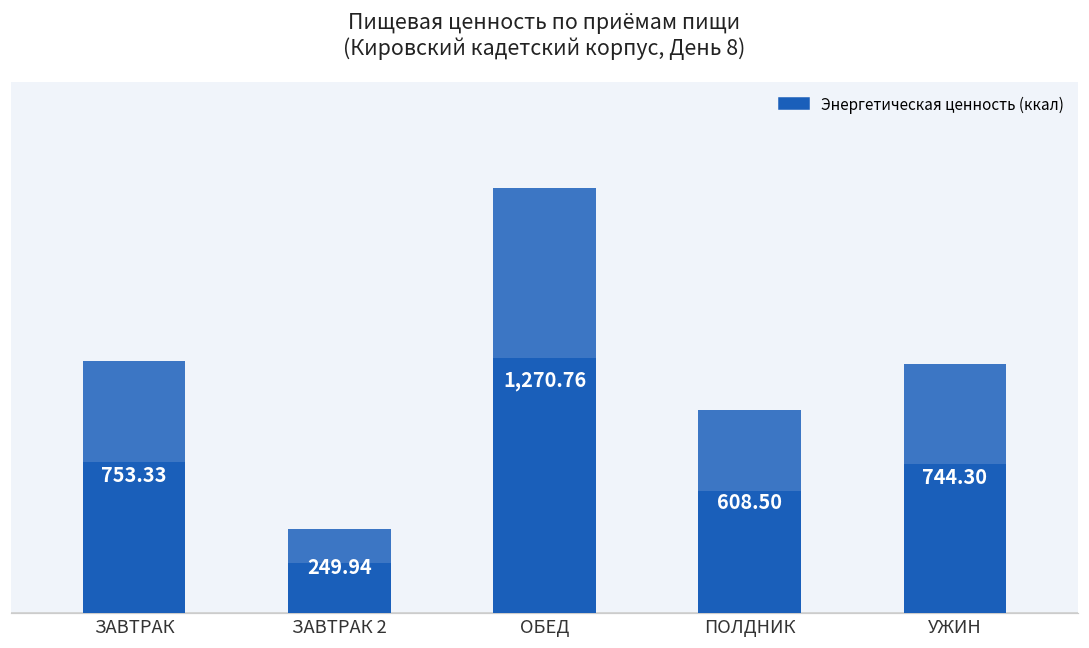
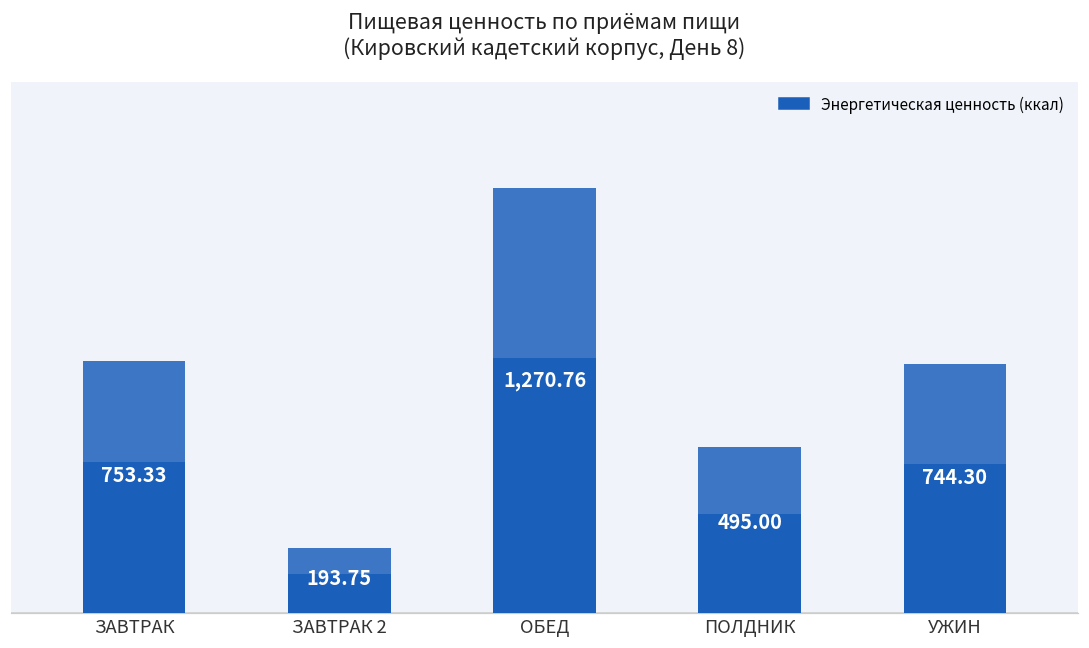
Энергетическая ценность (ккал), ЗАВТРАК 2: 249.94 -> 193.75
Энергетическая ценность (ккал), ПОЛДНИК: 608.50 -> 495.00
